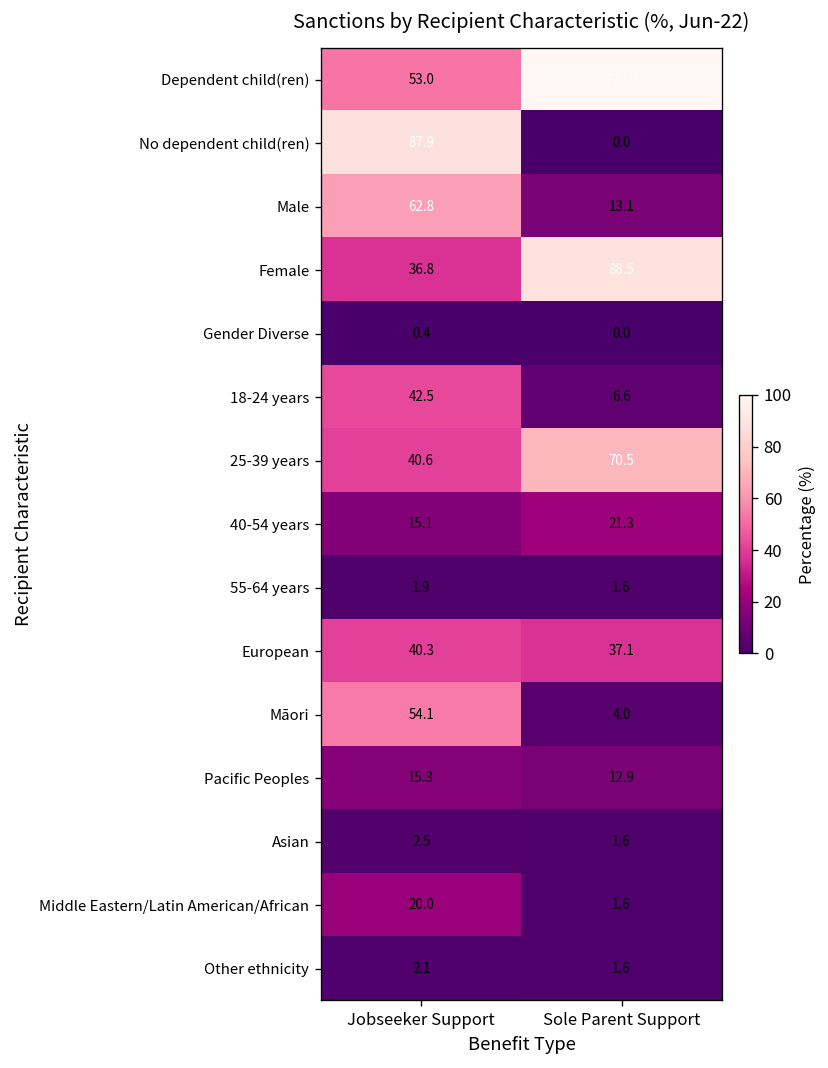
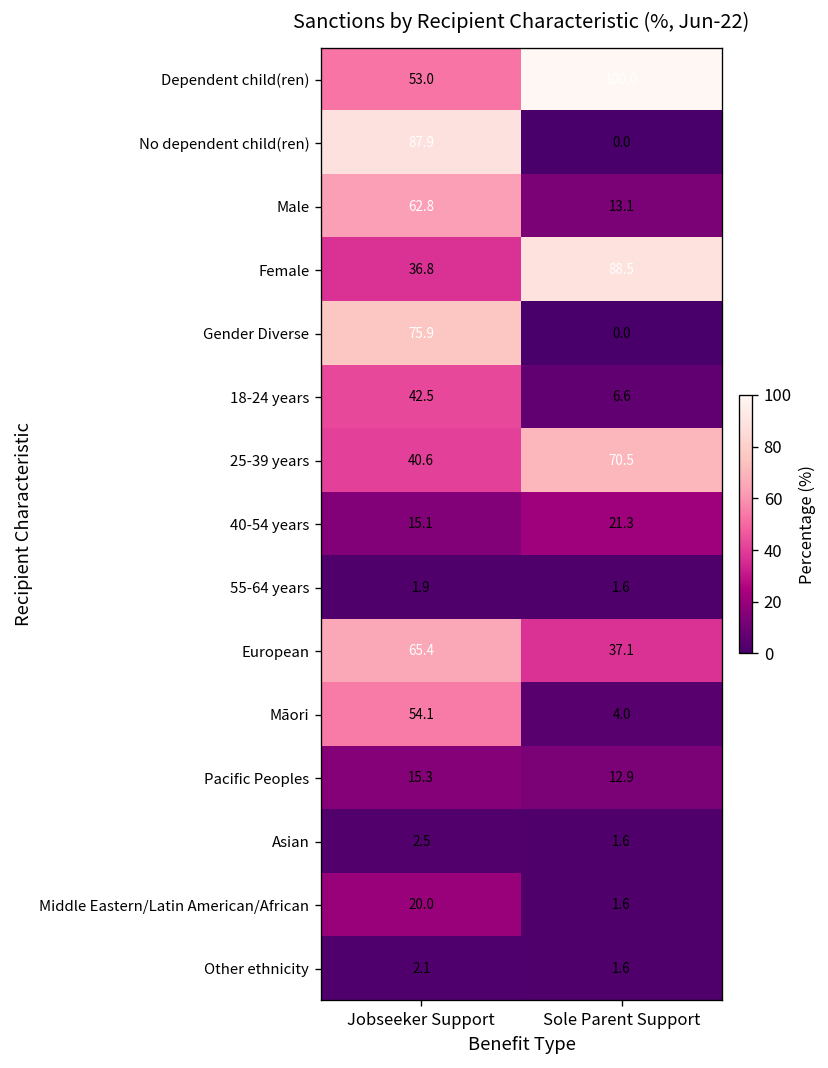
Gender Diverse, Jobseeker Support: 0.4 -> 75.9
European, Jobseeker Support: 40.3 -> 65.4
